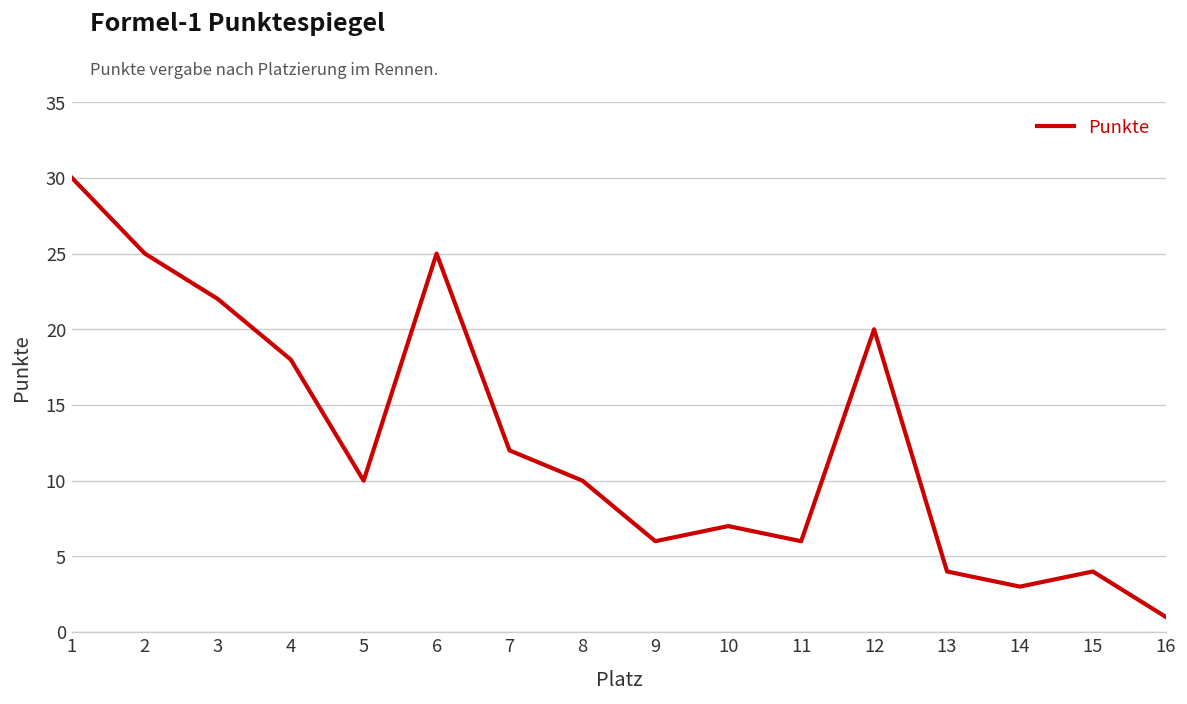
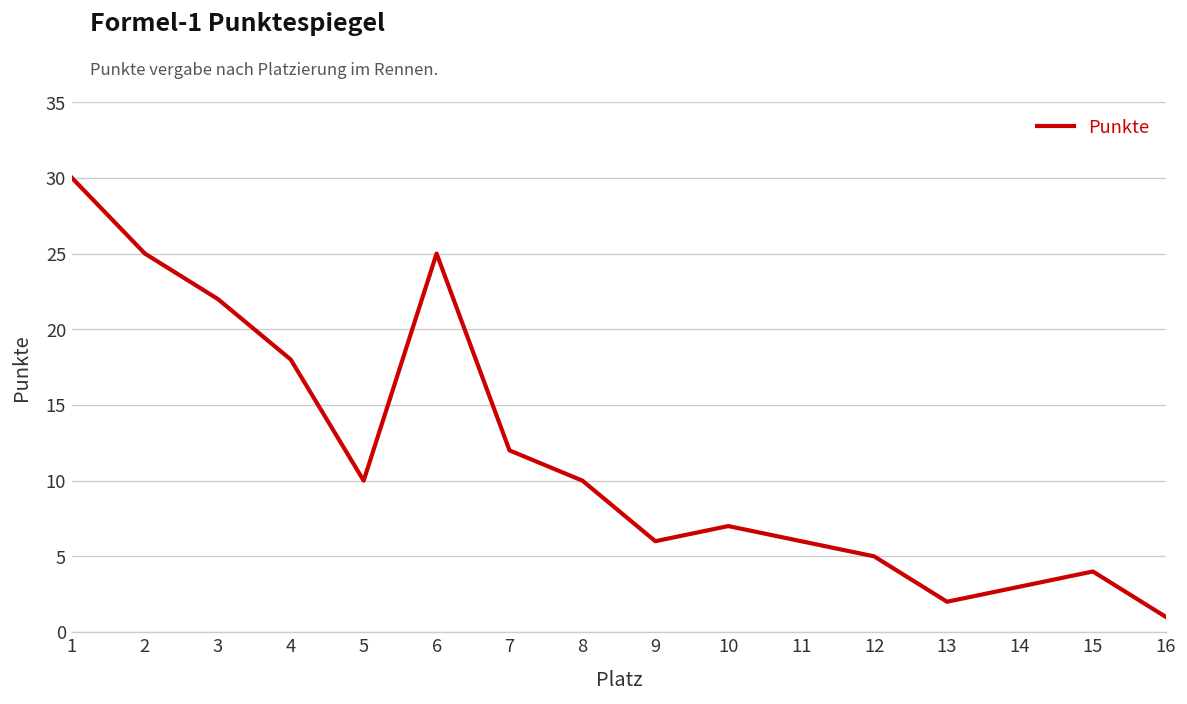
12: 20 -> 5
13: 4 -> 2
